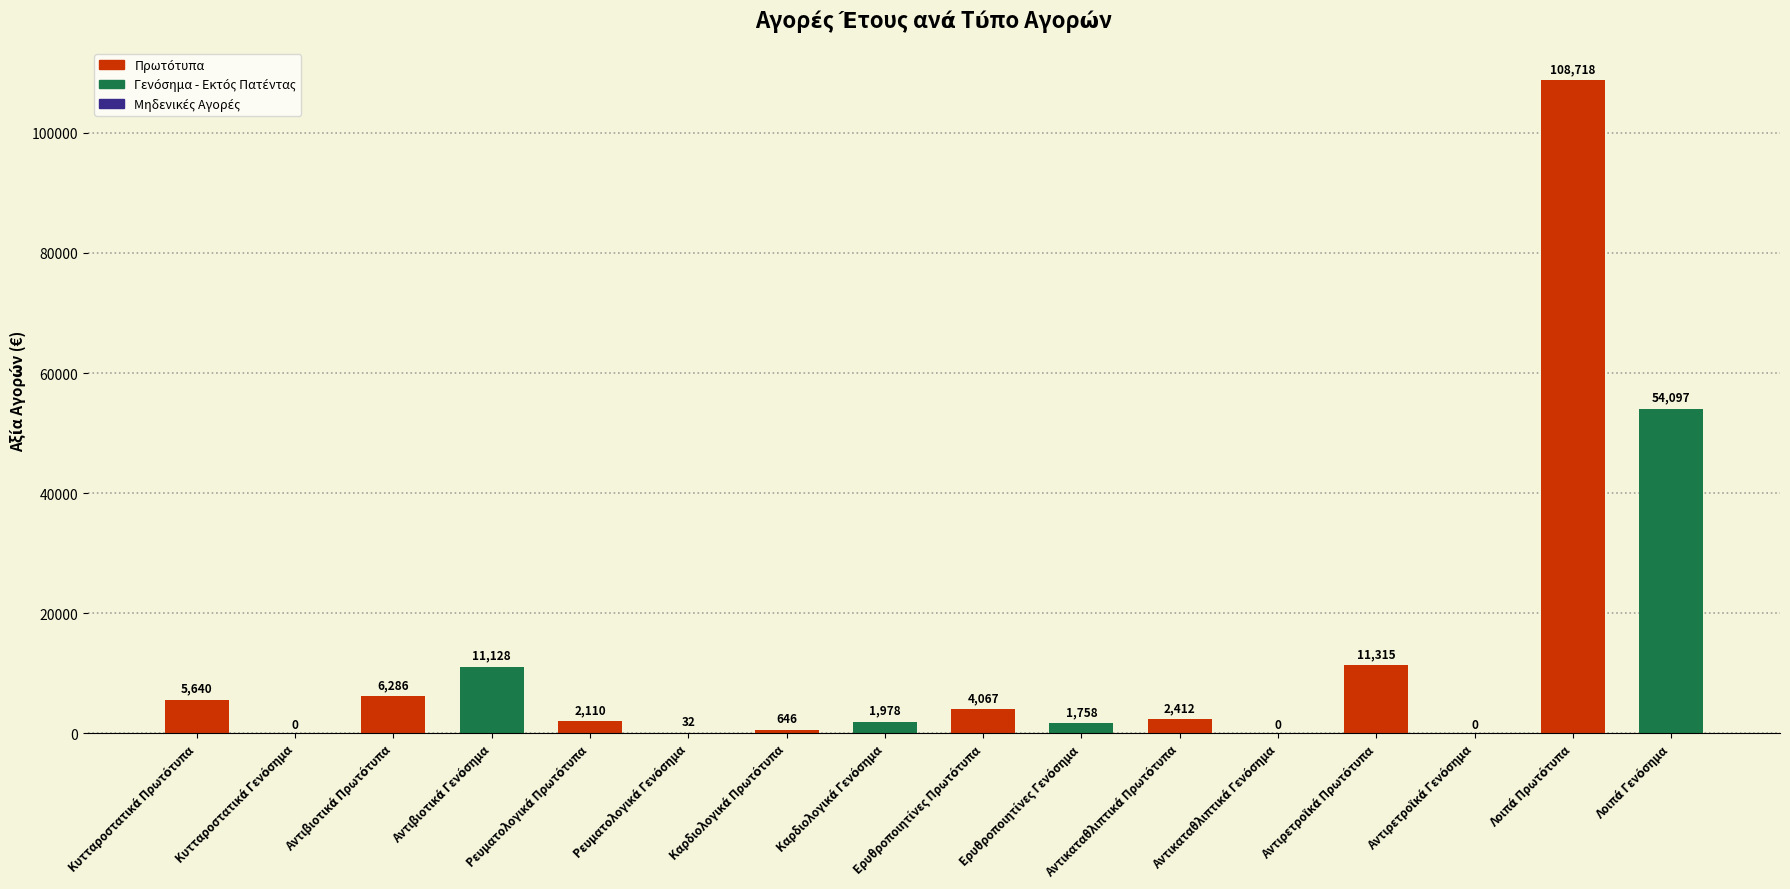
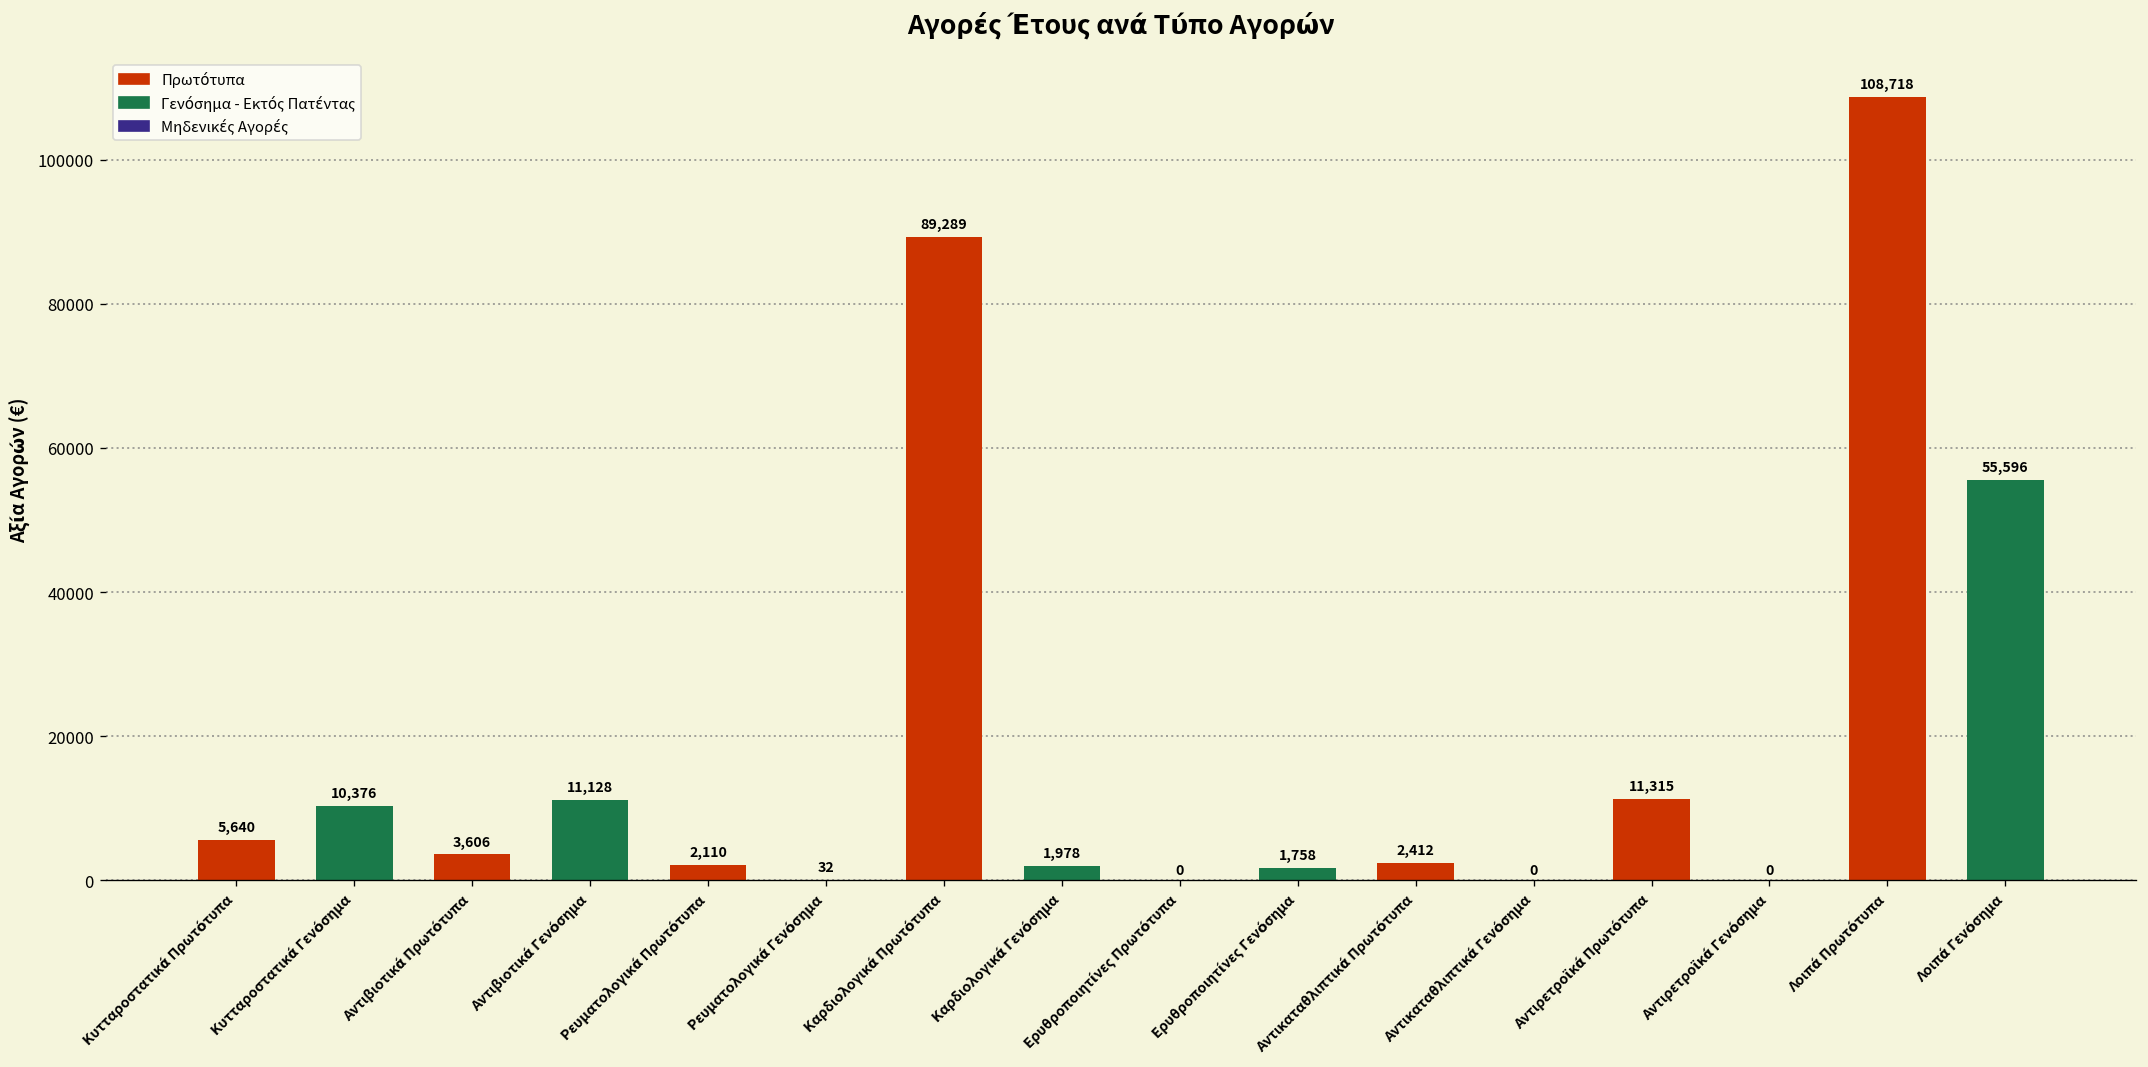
Κυτταροστατικά Γενόσημα: 0 -> 10,376
Αντιβιοτικά Πρωτότυπα: 6,286 -> 3,606
Καρδιολογικά Πρωτότυπα: 646 -> 89,289
Ερυθροποιητίνες Πρωτότυπα: 4,067 -> 0
Λοιπά Γενόσημα: 54,097 -> 55,596
